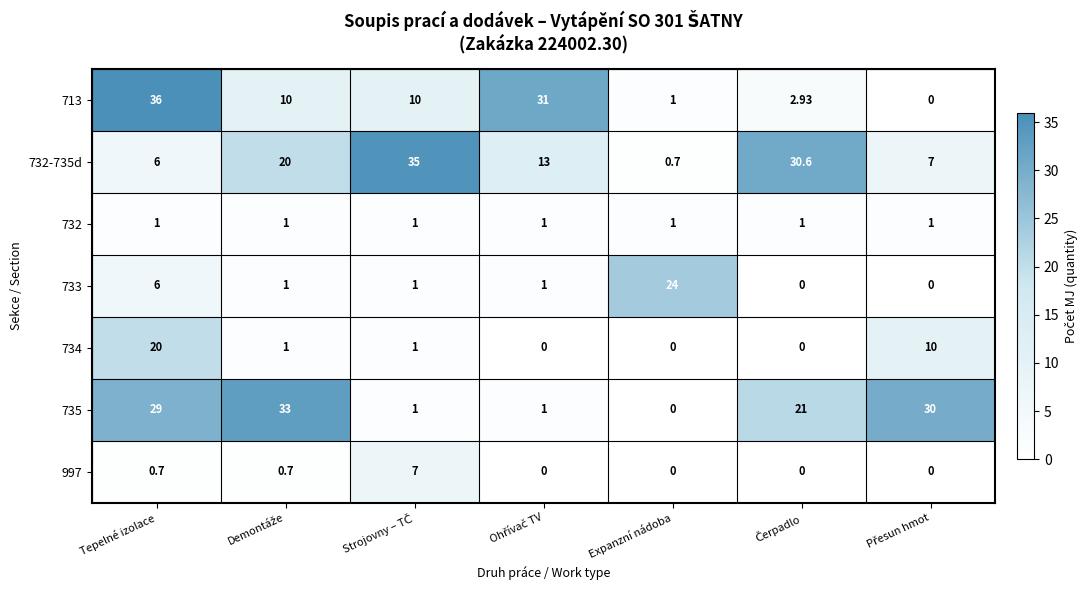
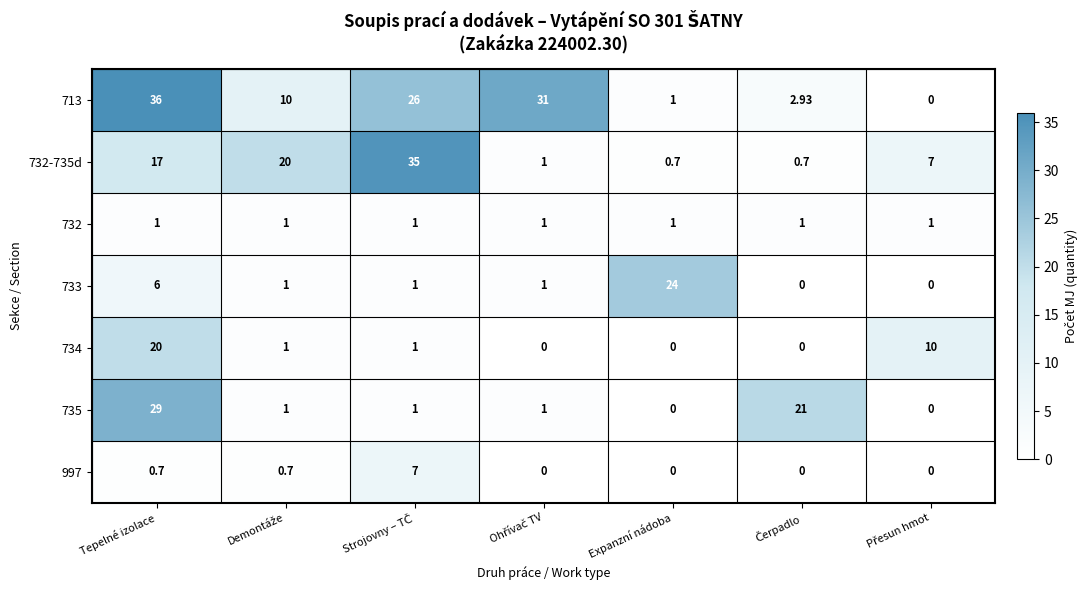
713, Strojovny – TČ: 10 -> 26
732-735d, Tepelné izolace: 6 -> 17
732-735d, Ohřívač TV: 13 -> 1
732-735d, Čerpadlo: 30.6 -> 0.7
735, Demontáže: 33 -> 1
735, Přesun hmot: 30 -> 0
